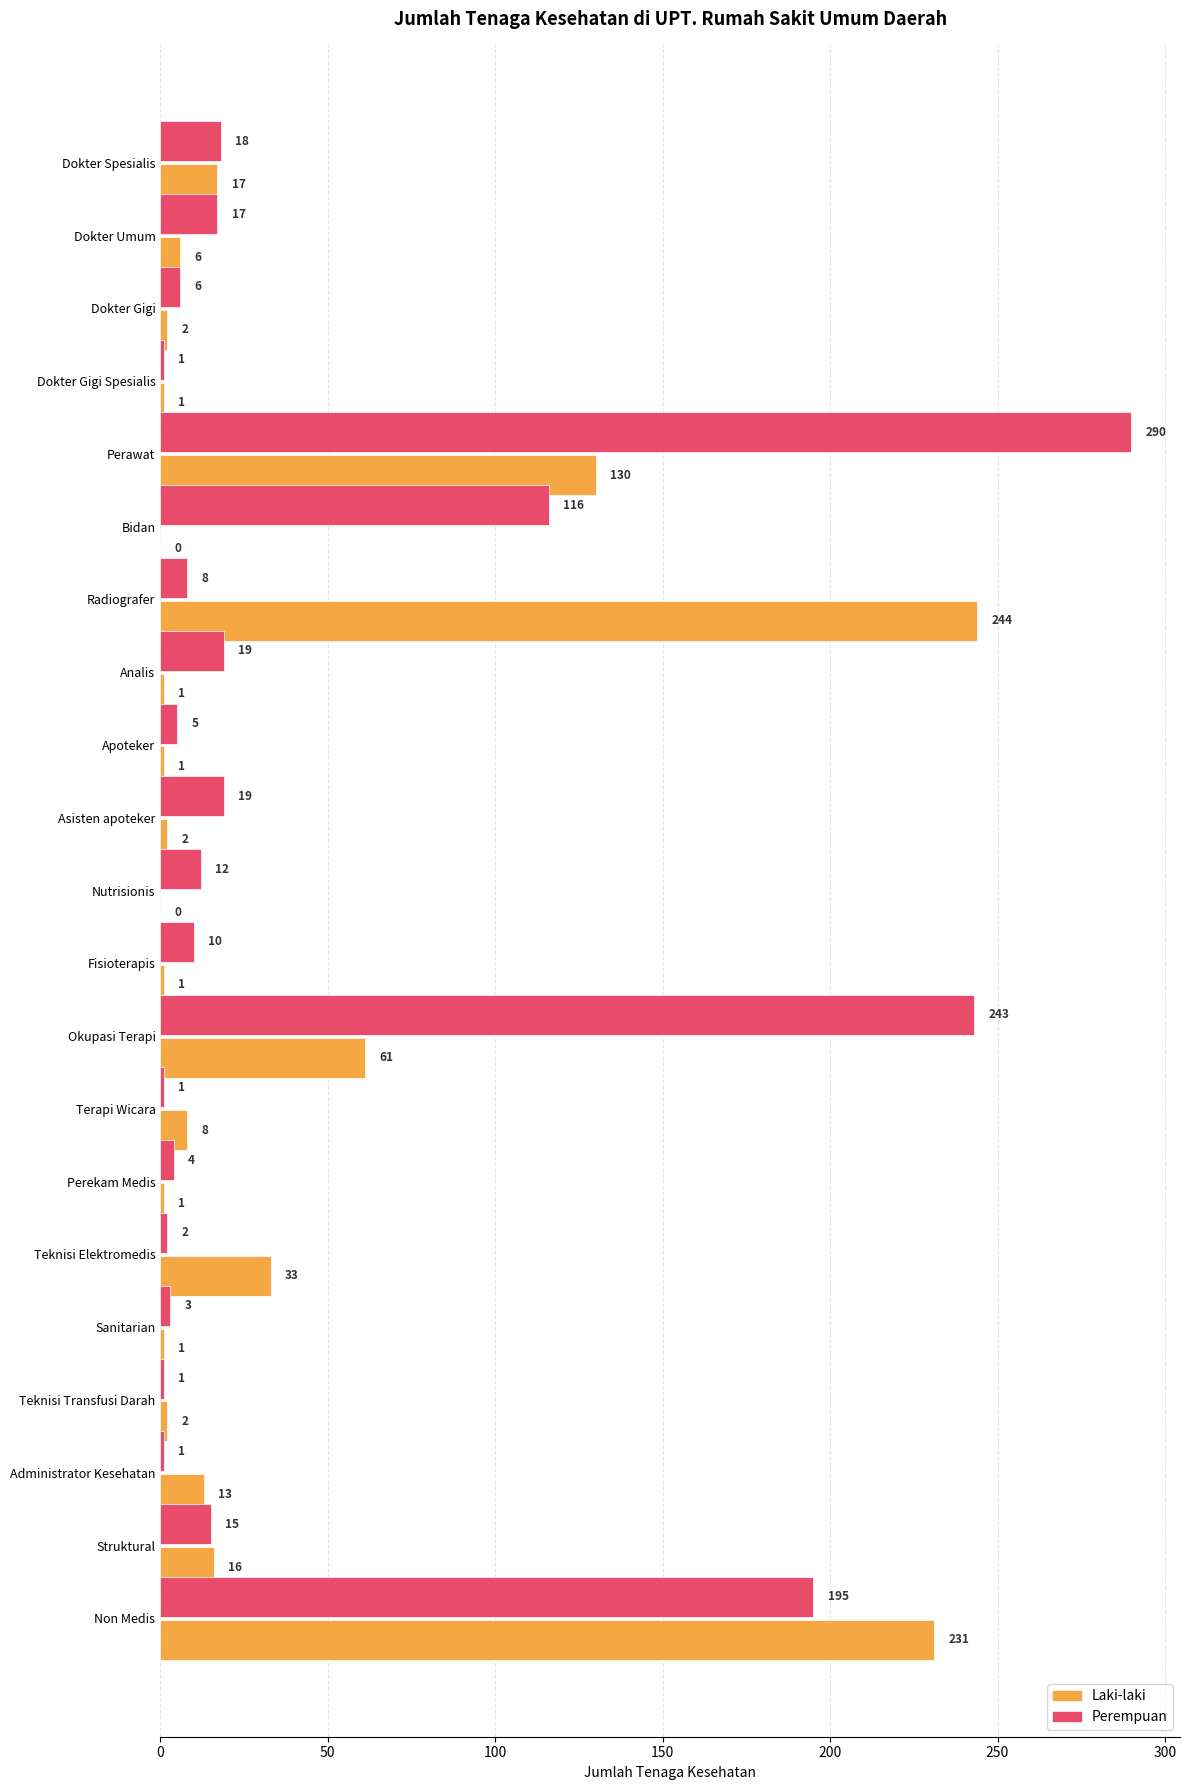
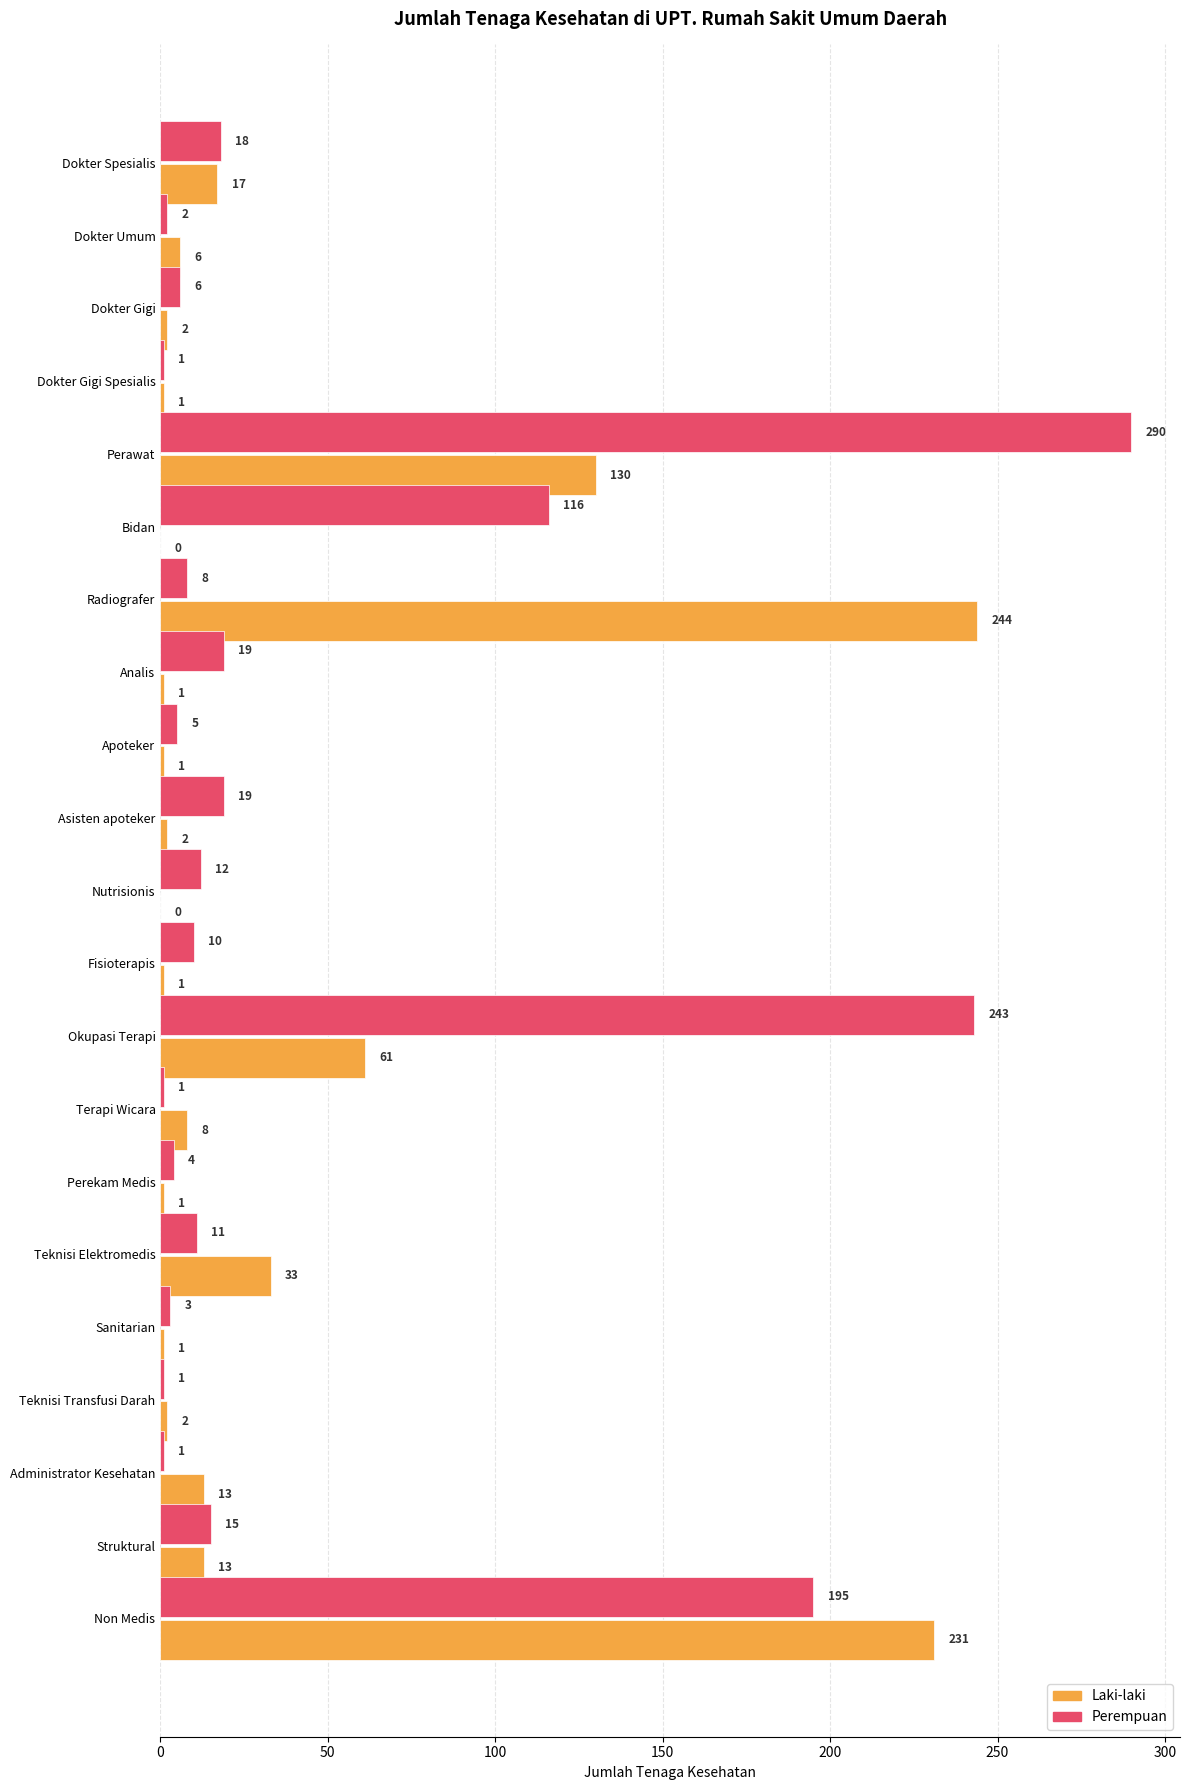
Perempuan, Dokter Umum: 17 -> 2
Perempuan, Teknisi Elektromedis: 2 -> 11
Laki-laki, Struktural: 16 -> 13
